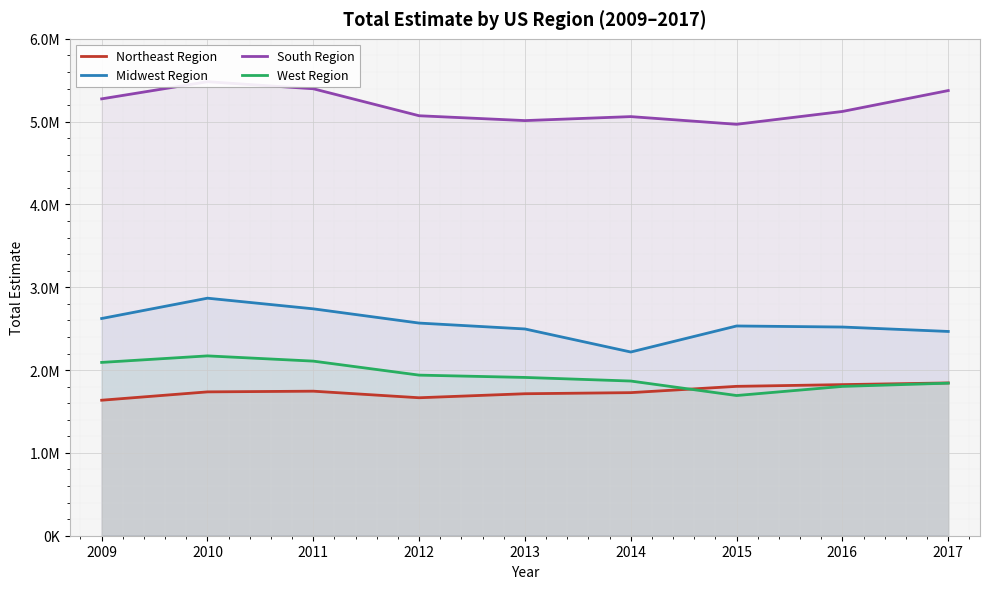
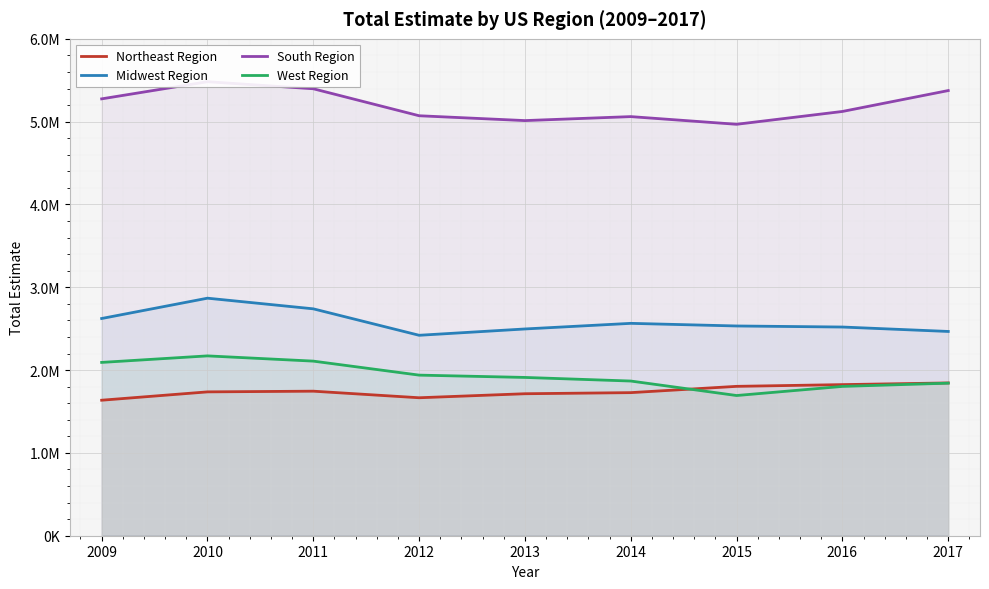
Midwest Region, 2012: 2600000 -> 2400000
Midwest Region, 2014: 2200000 -> 2600000
